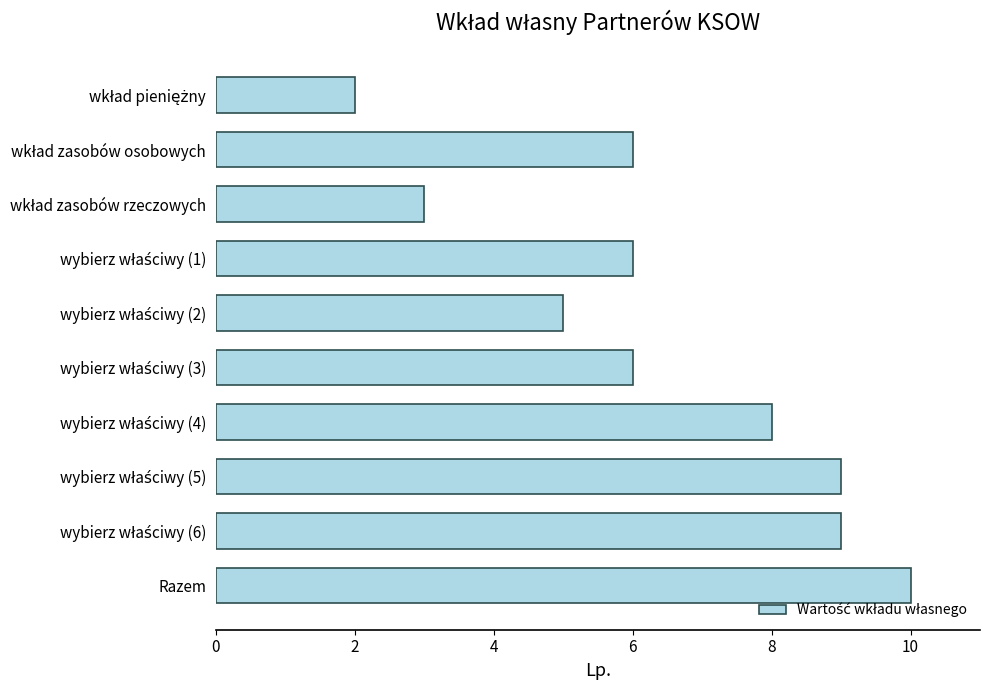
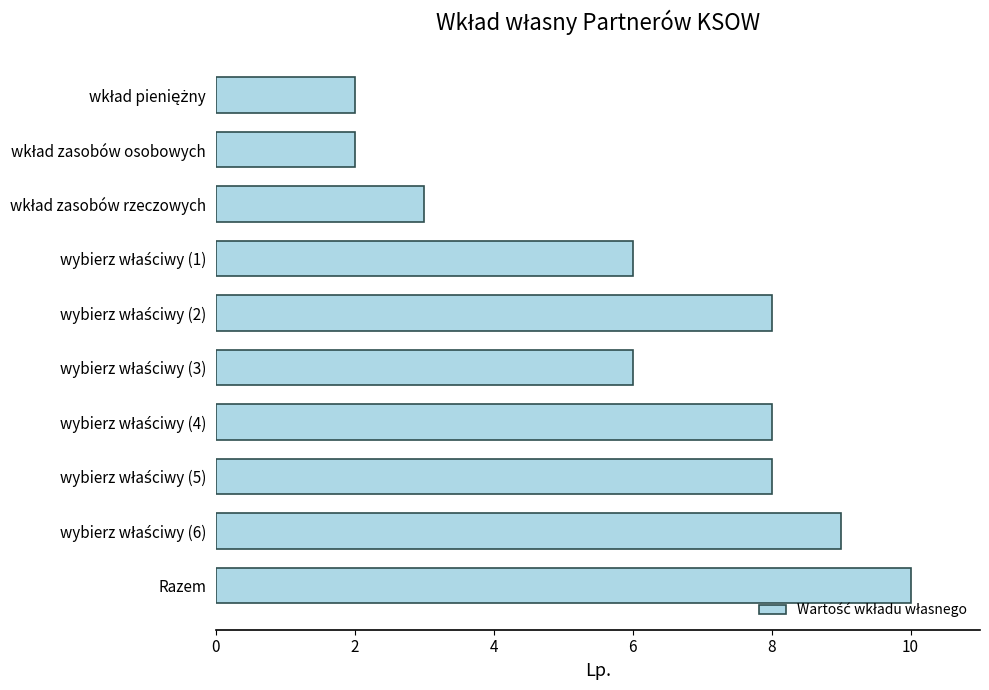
wkład zasobów osobowych: 6 -> 2
wybierz właściwy (2): 5 -> 8
wybierz właściwy (5): 9 -> 8
